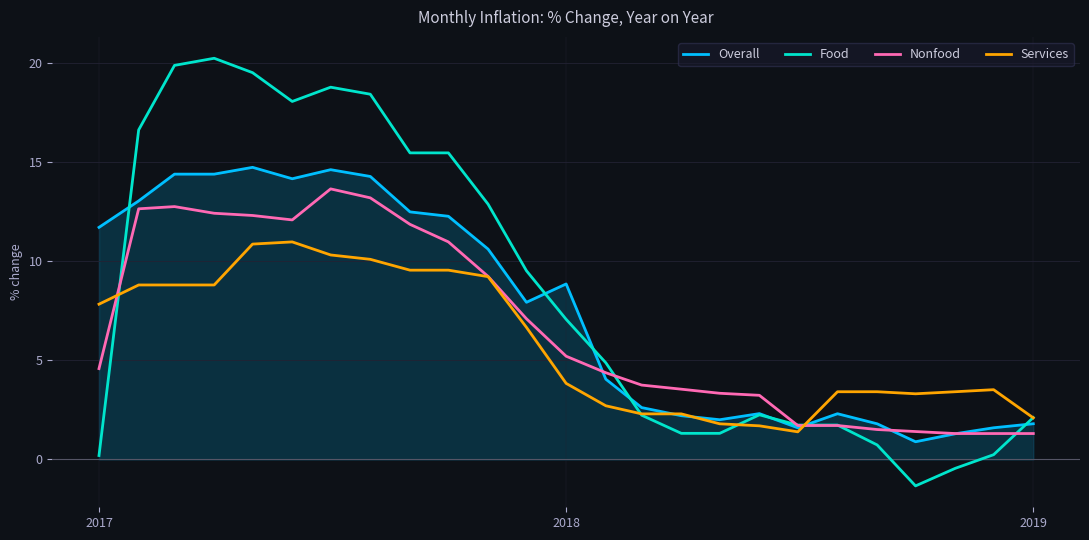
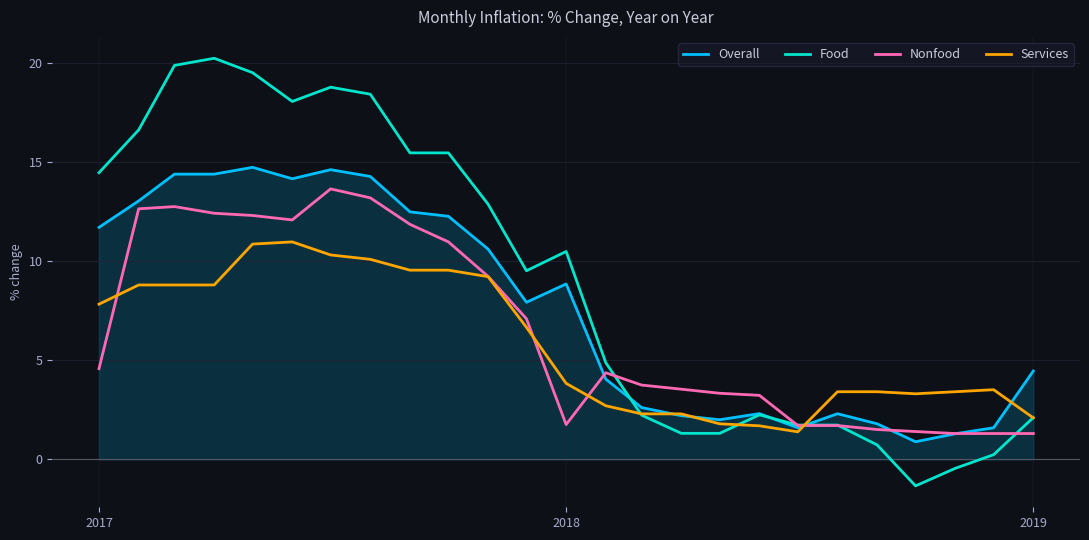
Food, 2017: 0.2 -> 14.5
Food, 2018: 7.1 -> 10.5
Nonfood, 2018: 5.2 -> 1.8
Overall, 2019: 1.8 -> 4.5
